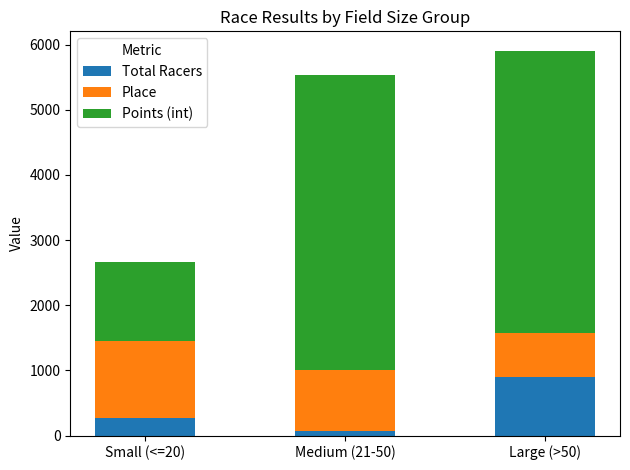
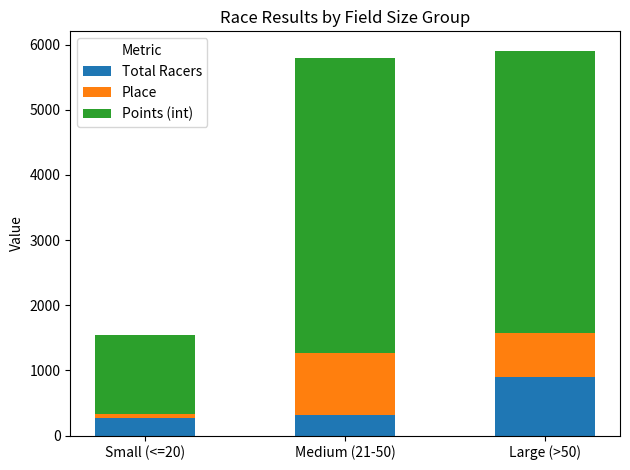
Place, Small (<=20): 1200 -> 100
Total Racers, Medium (21-50): 100 -> 300
